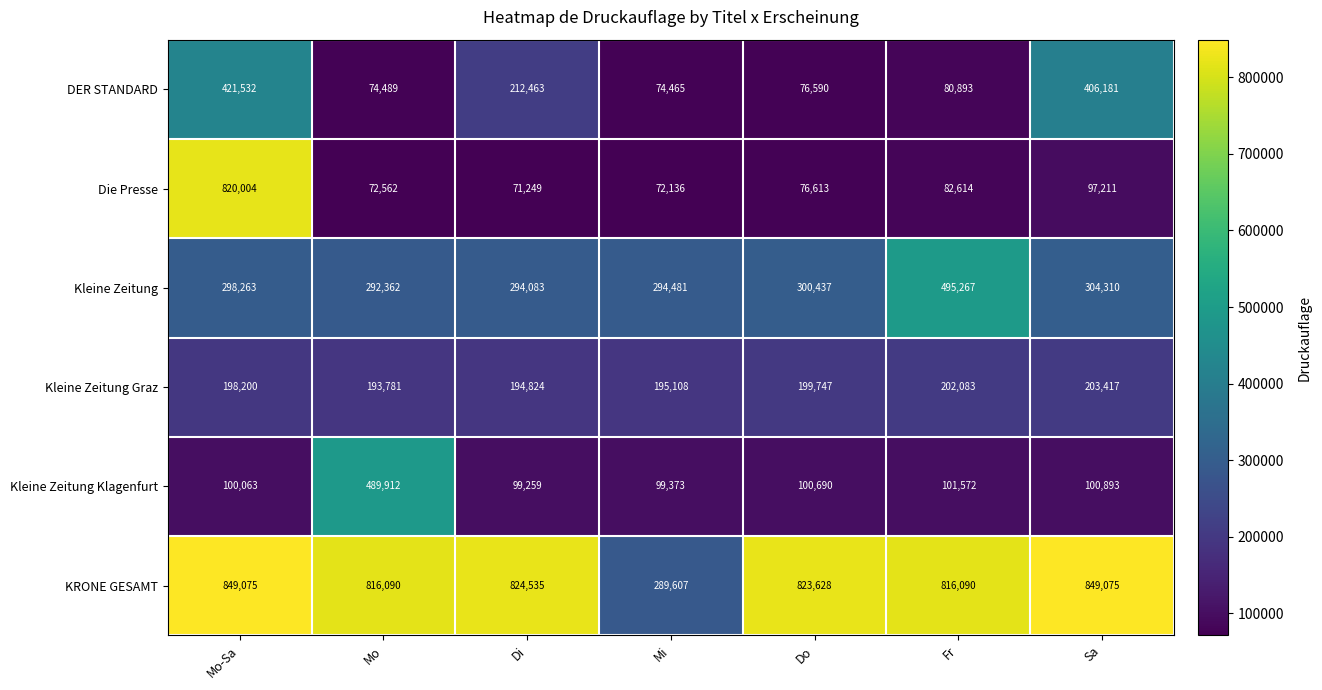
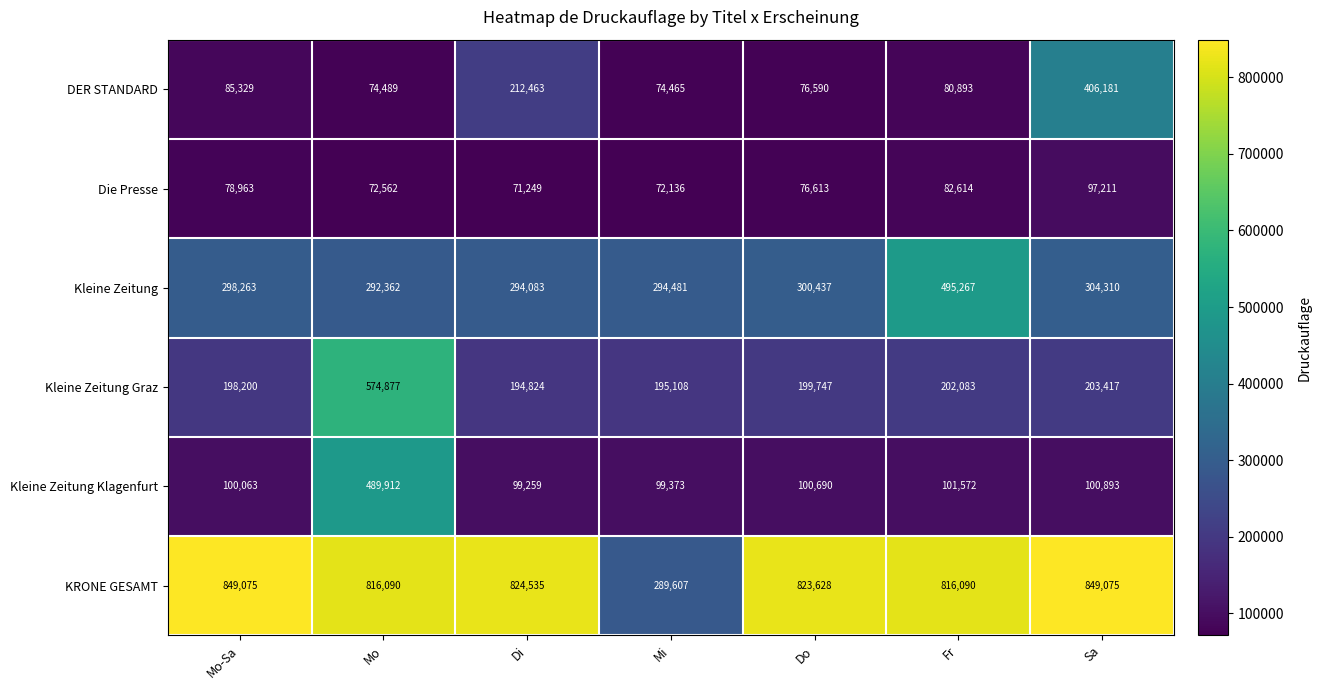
DER STANDARD, Mo-Sa: 421,532 -> 85,329
Die Presse, Mo-Sa: 820,004 -> 78,963
Kleine Zeitung Graz, Mo: 193,781 -> 574,877
